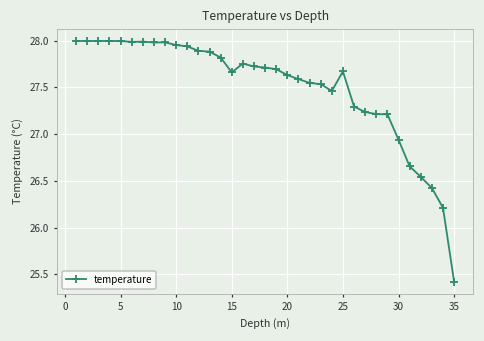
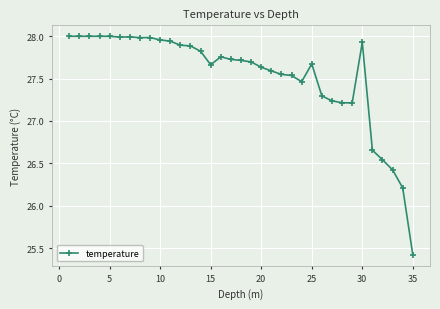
30: 26.9 -> 27.9
